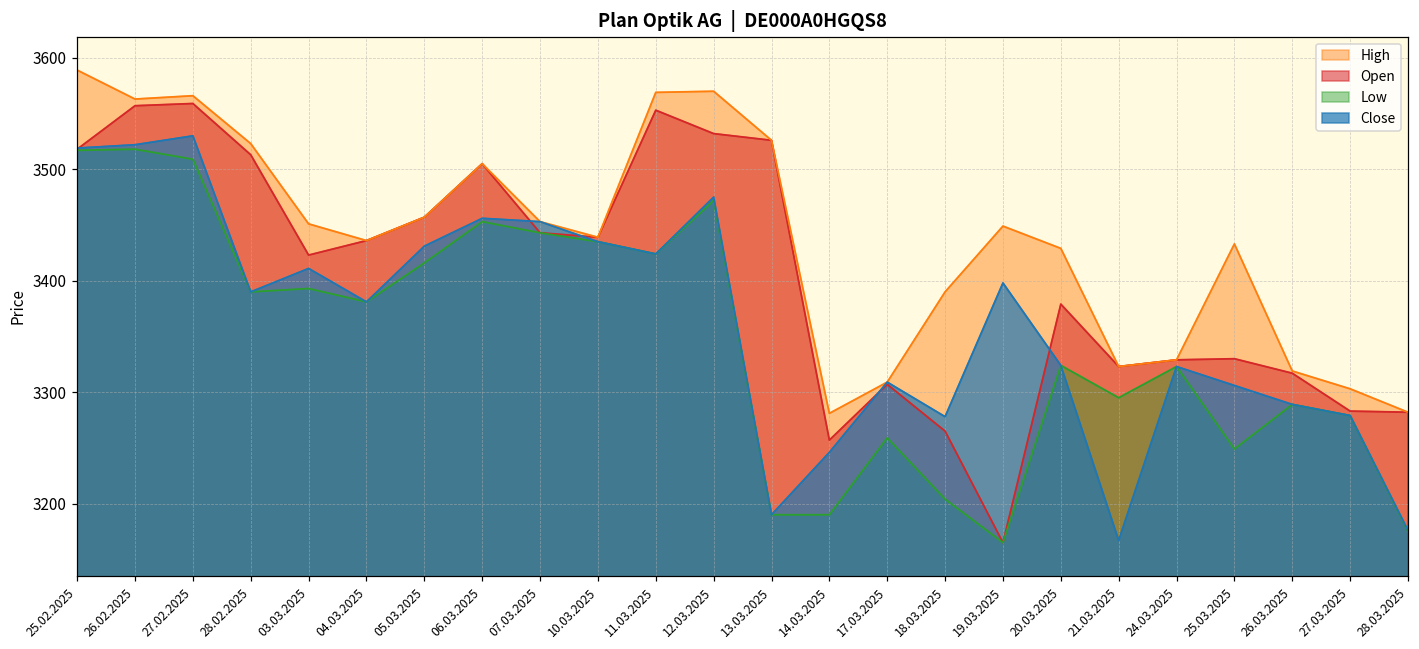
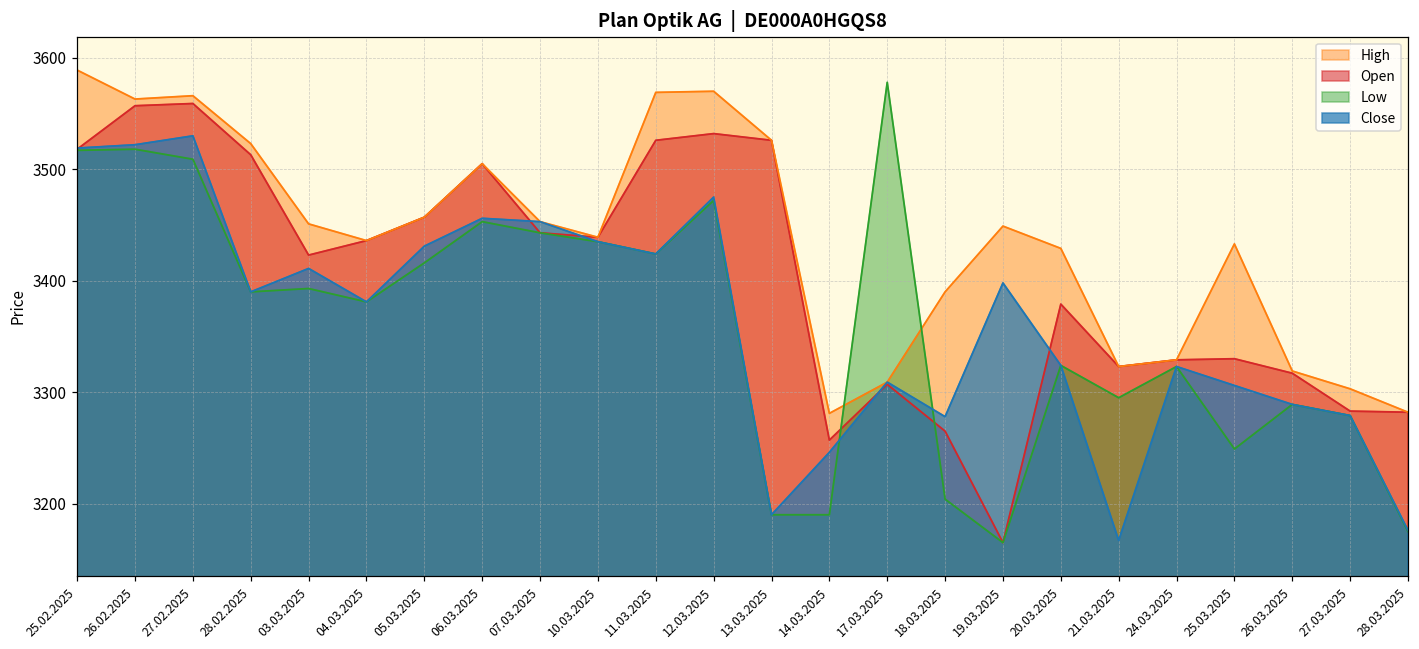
Open, 11.03.2025: 3553 -> 3526
Low, 17.03.2025: 3259 -> 3578
